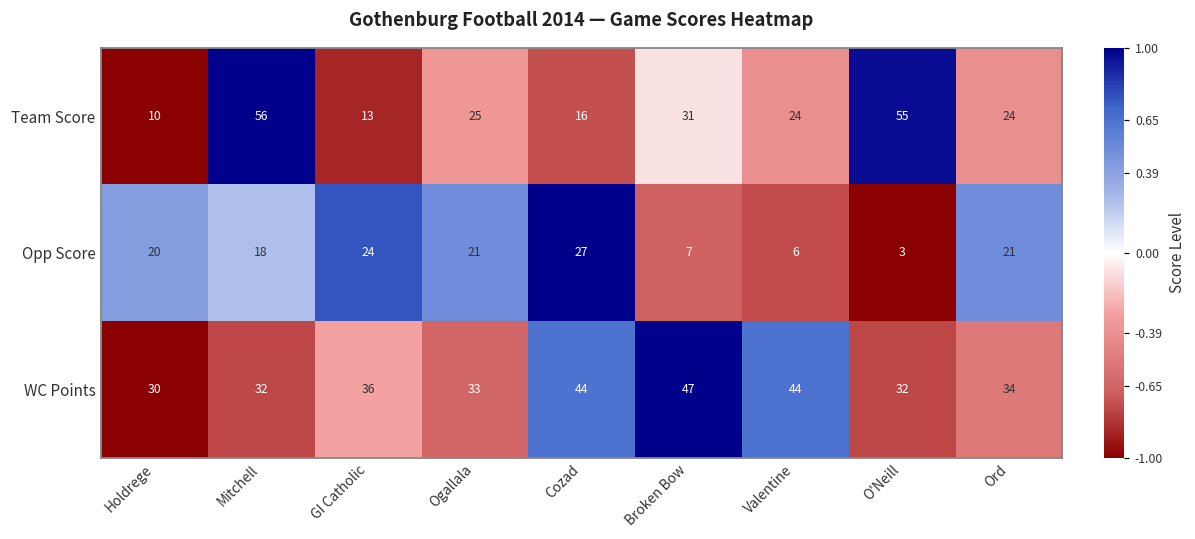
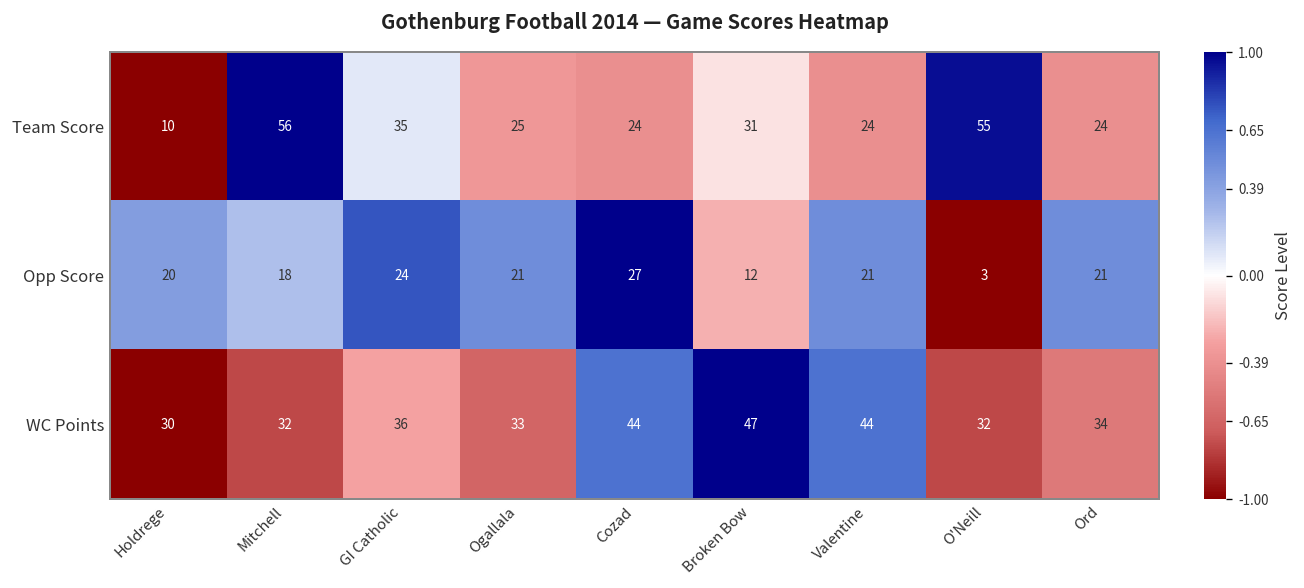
Team Score, GI Catholic: 13 -> 35
Team Score, Cozad: 16 -> 24
Opp Score, Broken Bow: 7 -> 12
Opp Score, Valentine: 6 -> 21
